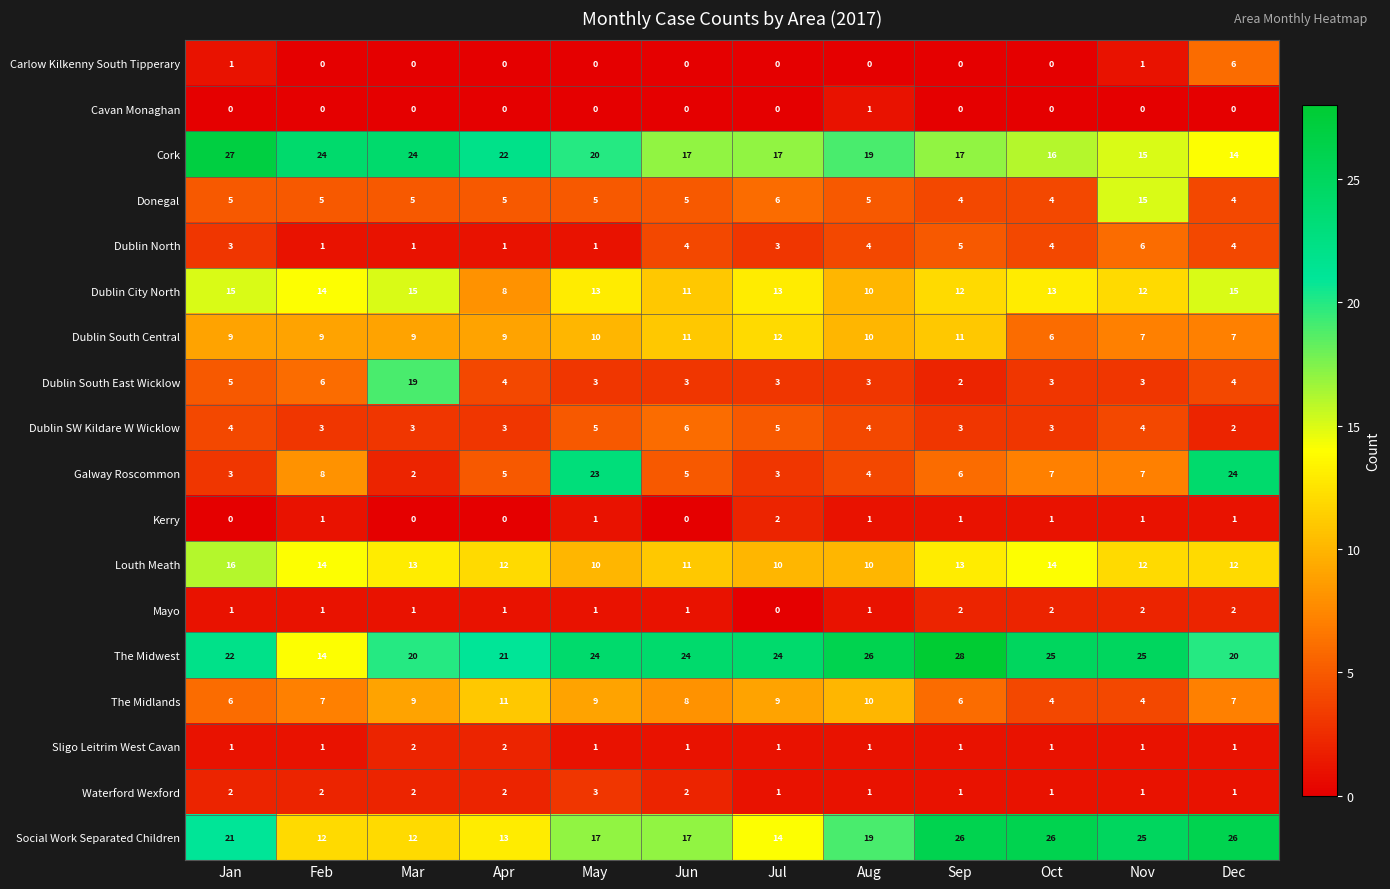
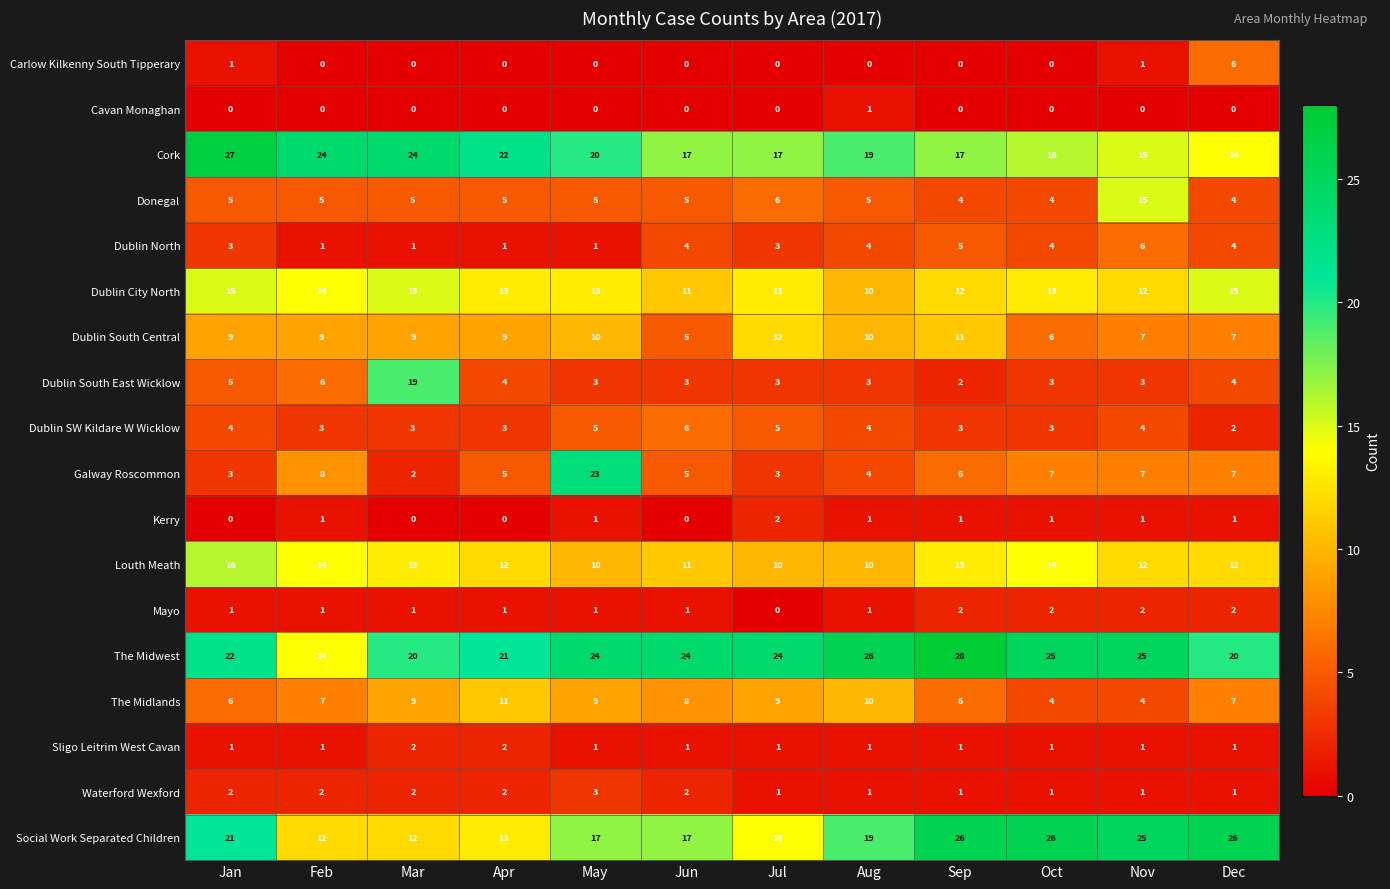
Dublin City North, Apr: 8 -> 13
Dublin South Central, Jun: 11 -> 5
Galway Roscommon, Dec: 24 -> 7
